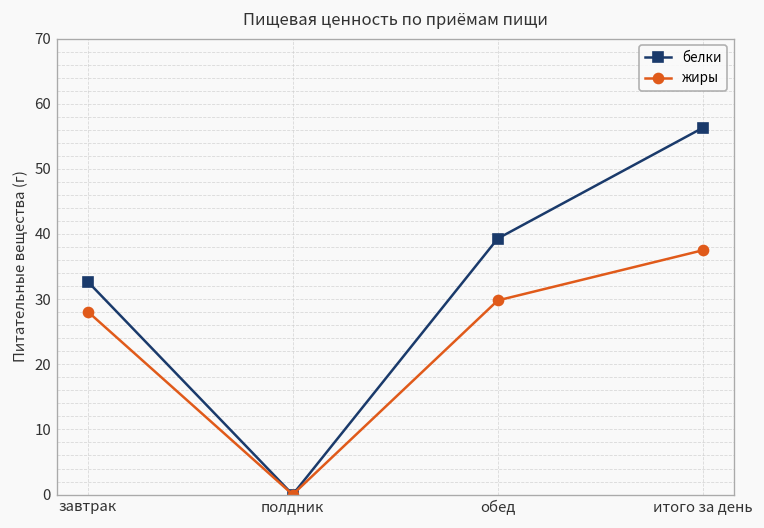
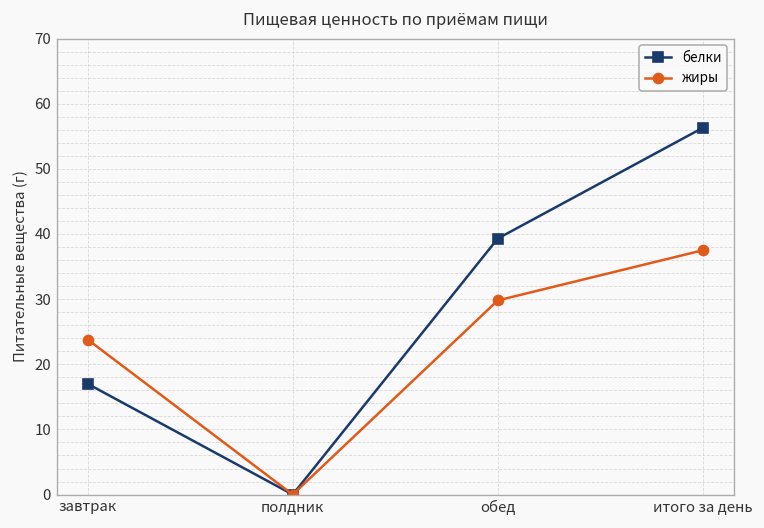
белки, завтрак: 33 -> 17
жиры, завтрак: 28 -> 24
